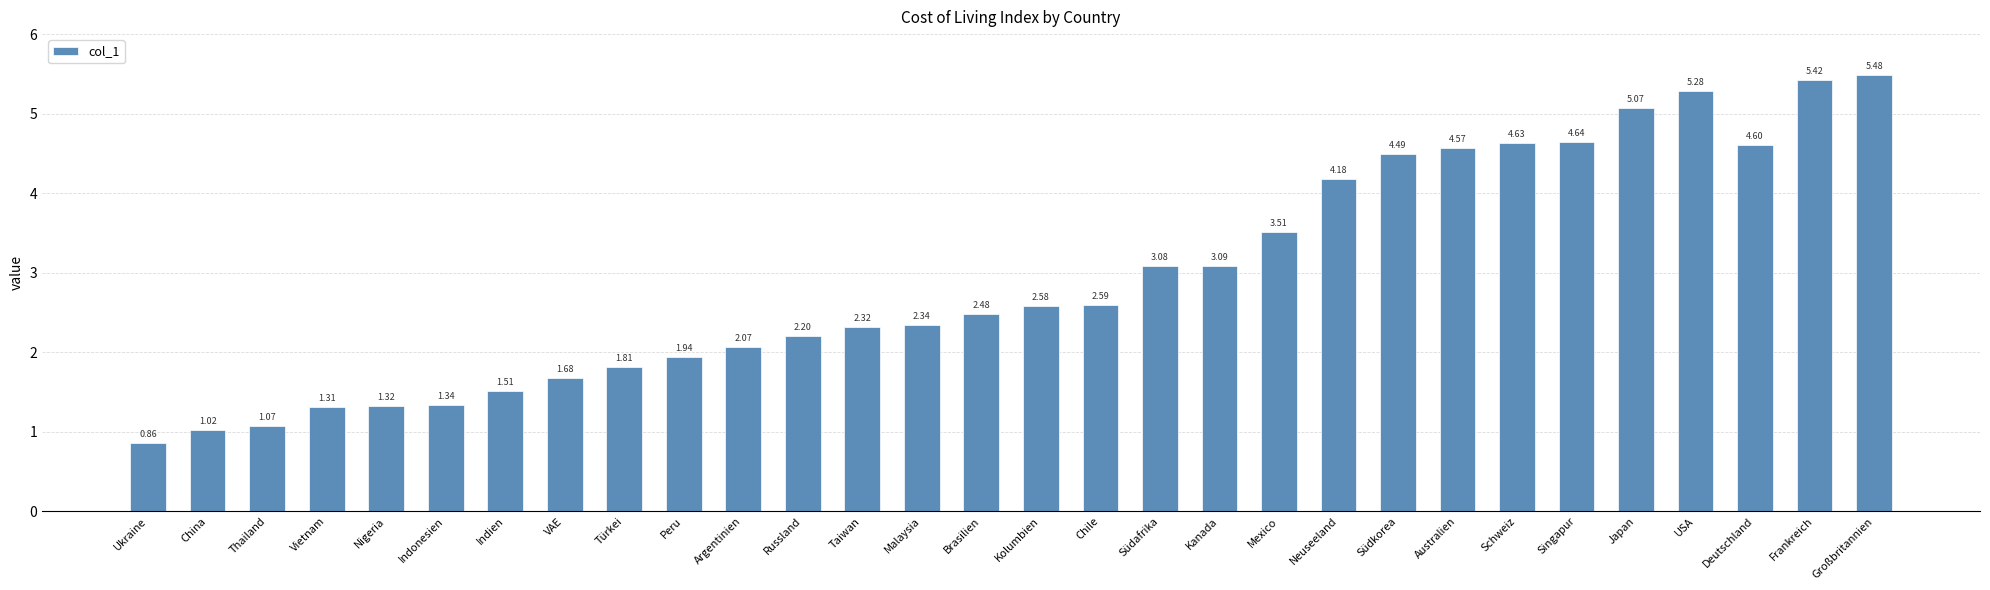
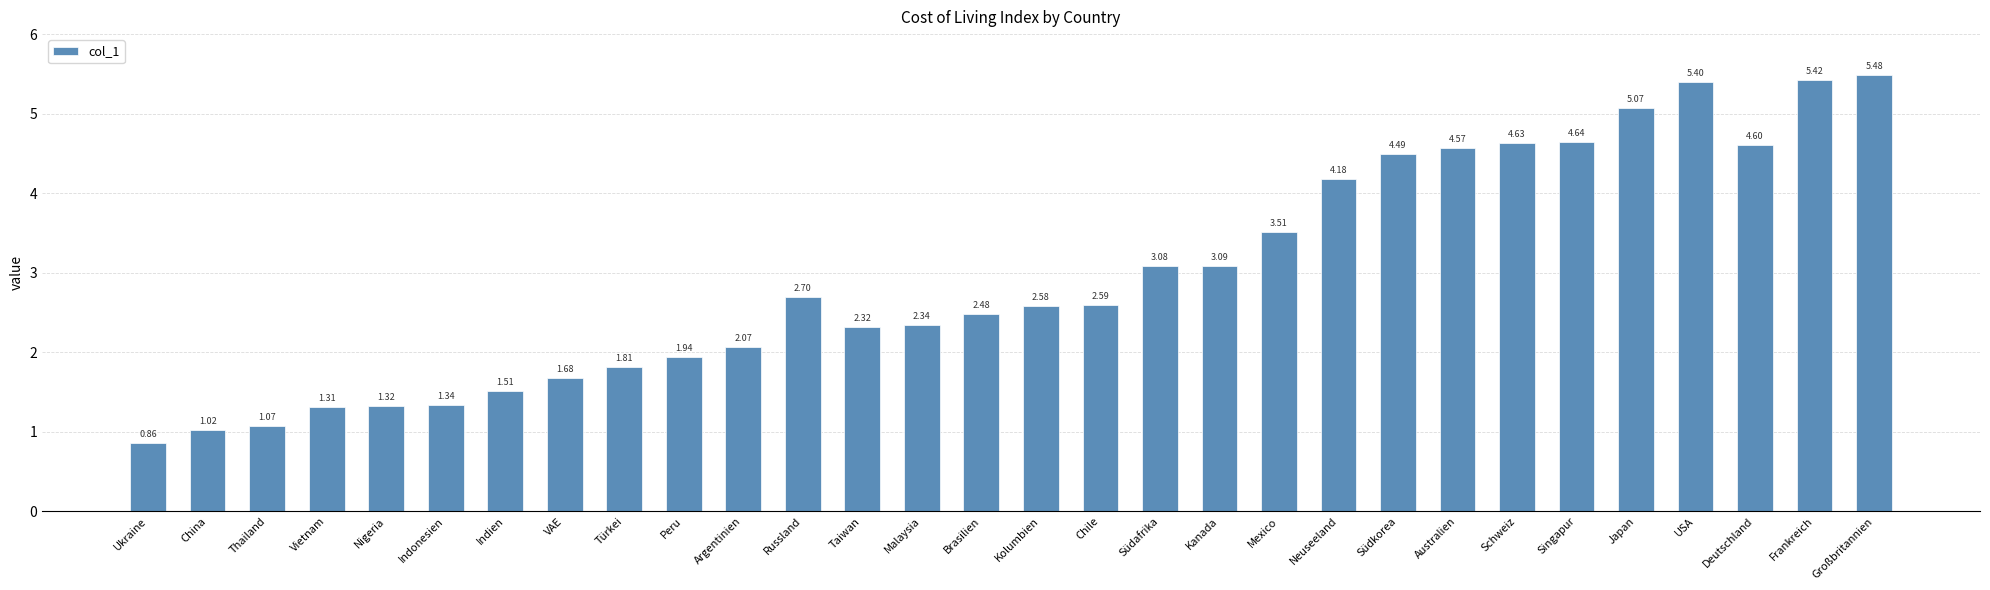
Russland: 2.20 -> 2.70
USA: 5.28 -> 5.40
